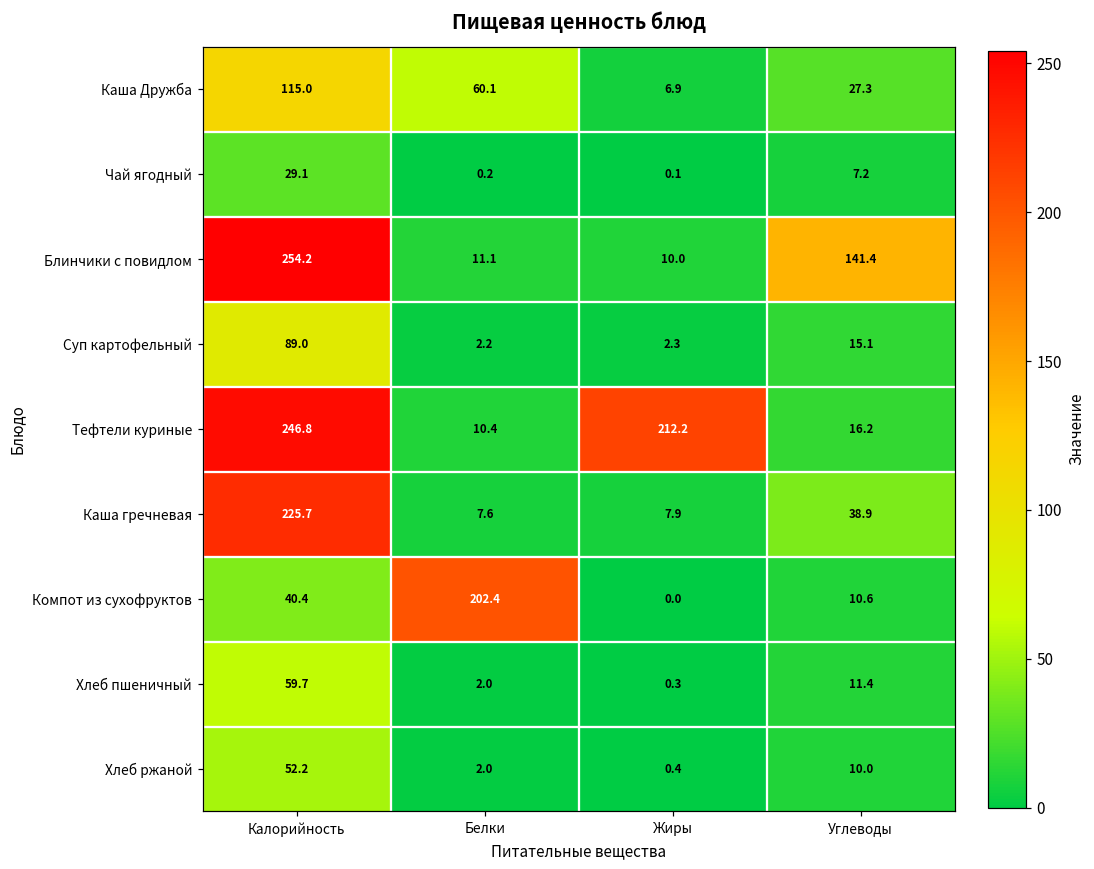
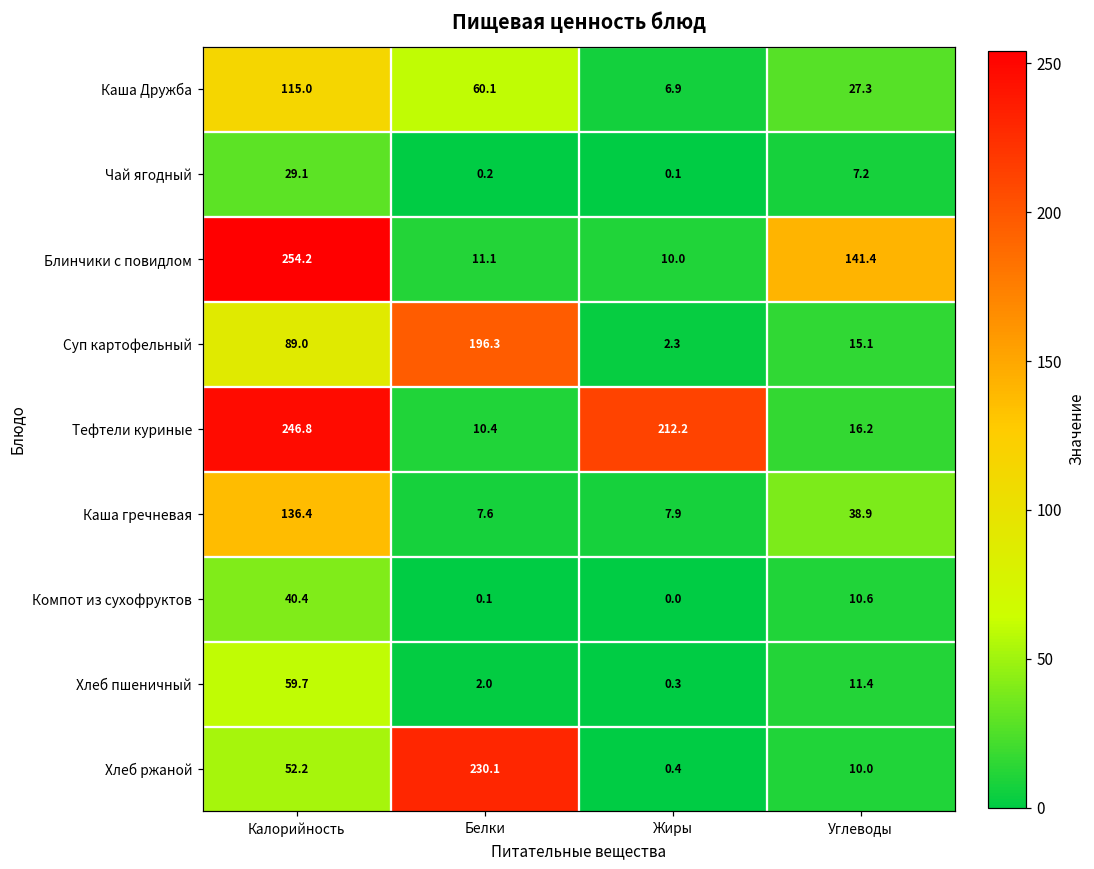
Суп картофельный, Белки: 2.2 -> 196.3
Каша гречневая, Калорийность: 225.7 -> 136.4
Компот из сухофруктов, Белки: 202.4 -> 0.1
Хлеб ржаной, Белки: 2.0 -> 230.1
